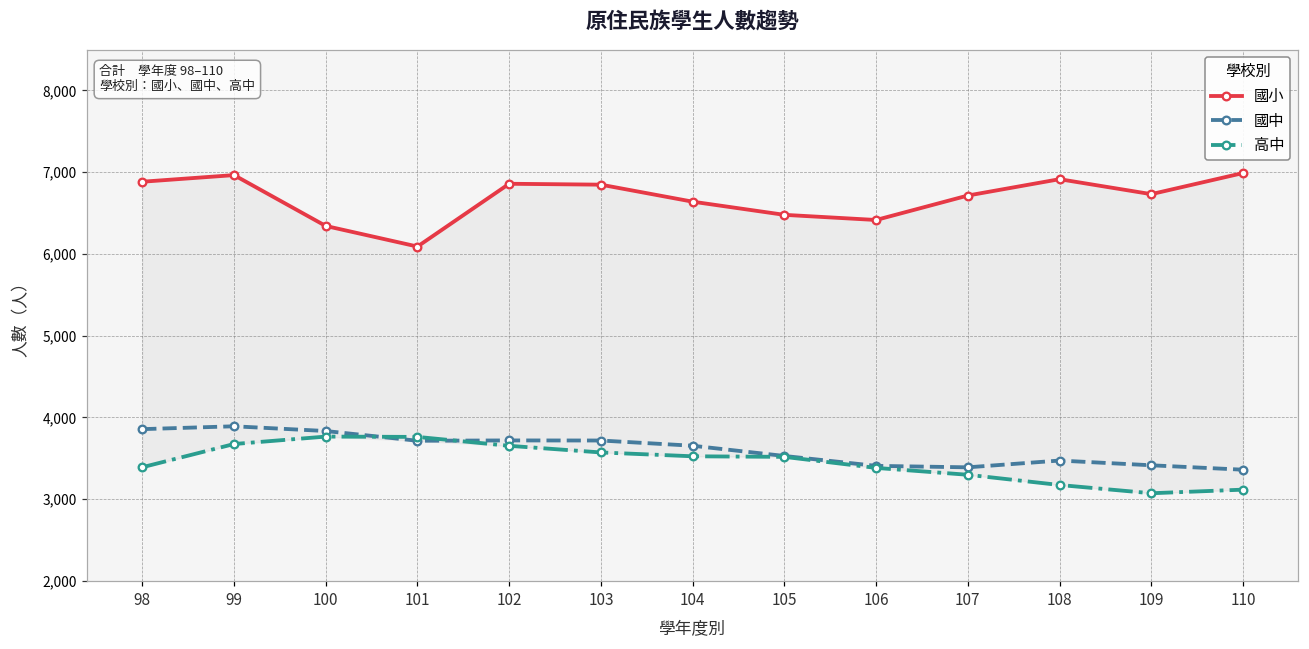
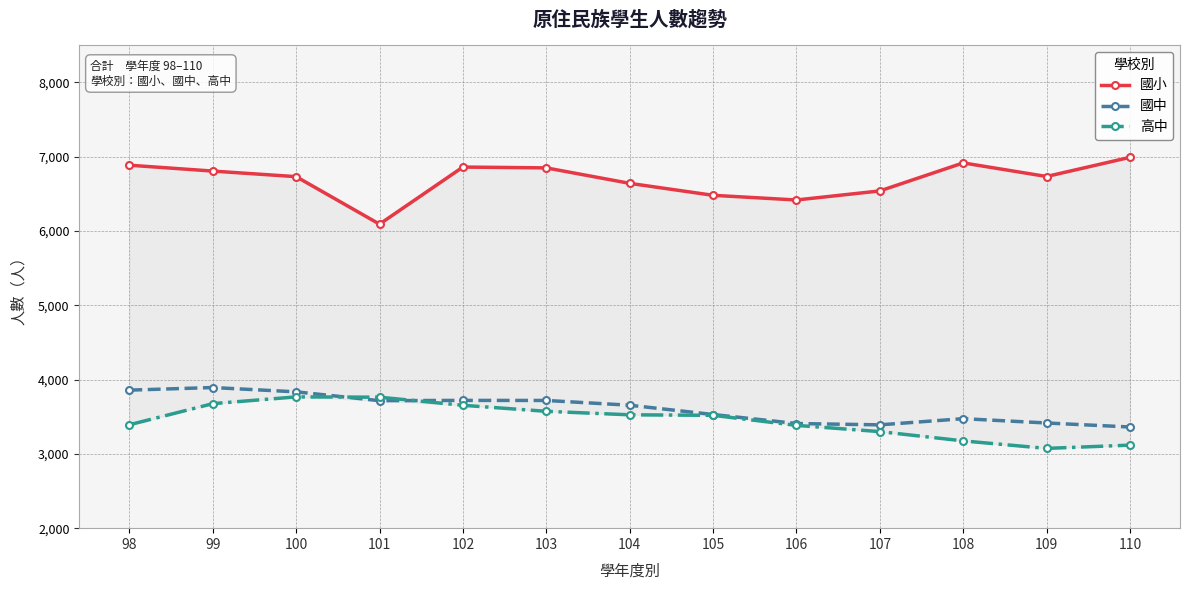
國小, 99: 7,000 -> 6,800
國小, 100: 6,300 -> 6,700
國小, 107: 6,700 -> 6,500
